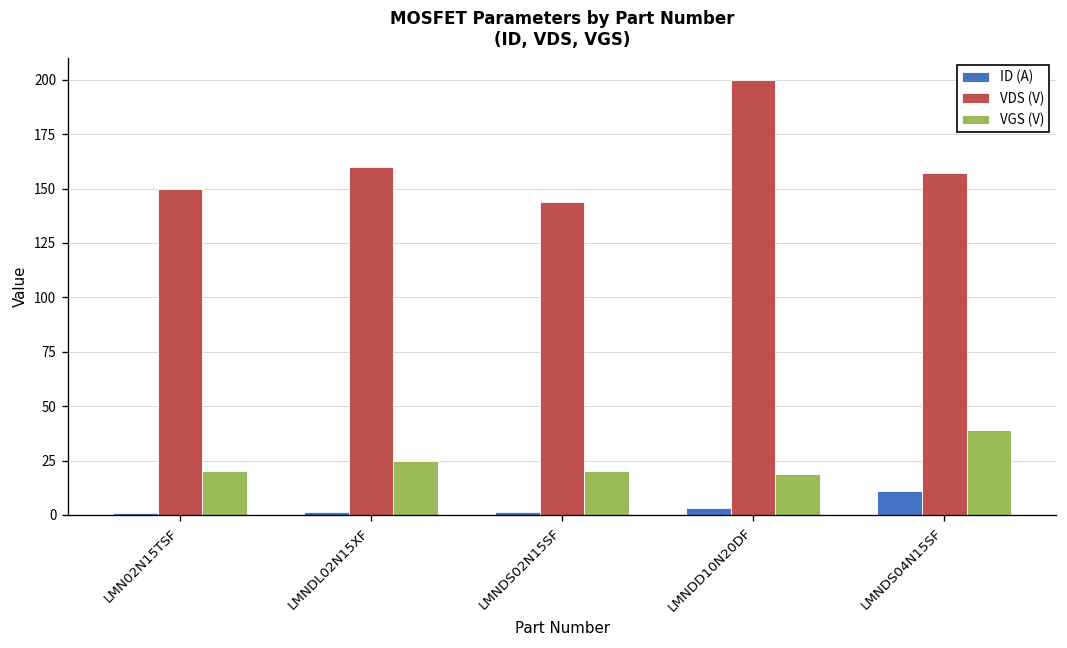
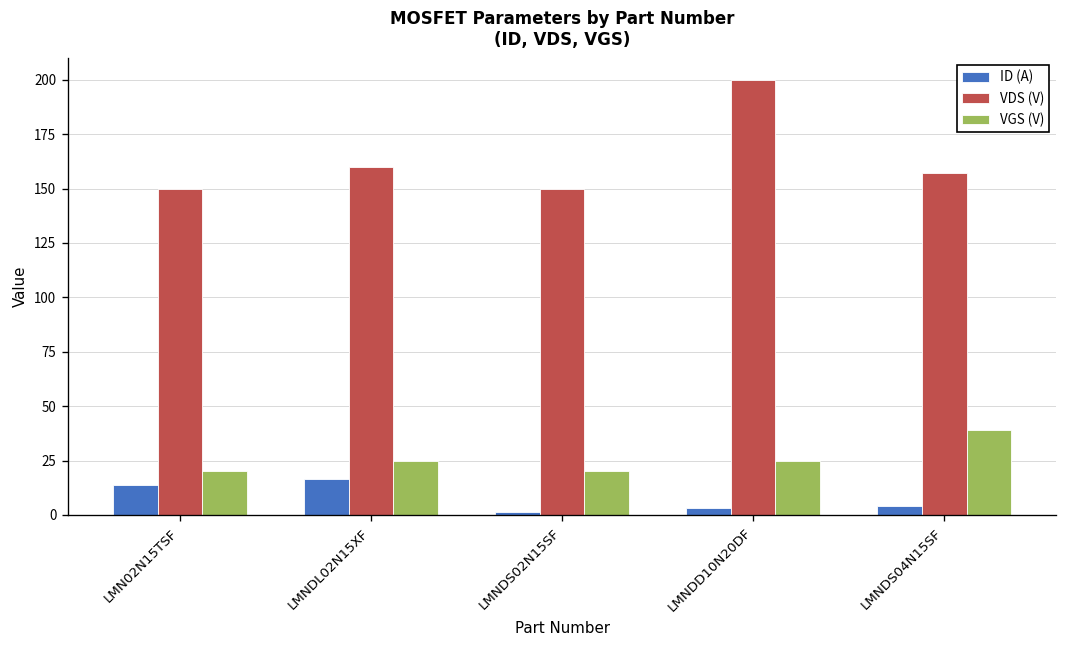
ID (A), LMN02N15TSF: 1 -> 14
ID (A), LMNDL02N15XF: 1 -> 16
VDS (V), LMNDS02N15SF: 144 -> 150
VGS (V), LMNDD10N20DF: 19 -> 25
ID (A), LMNDS04N15SF: 11 -> 4
